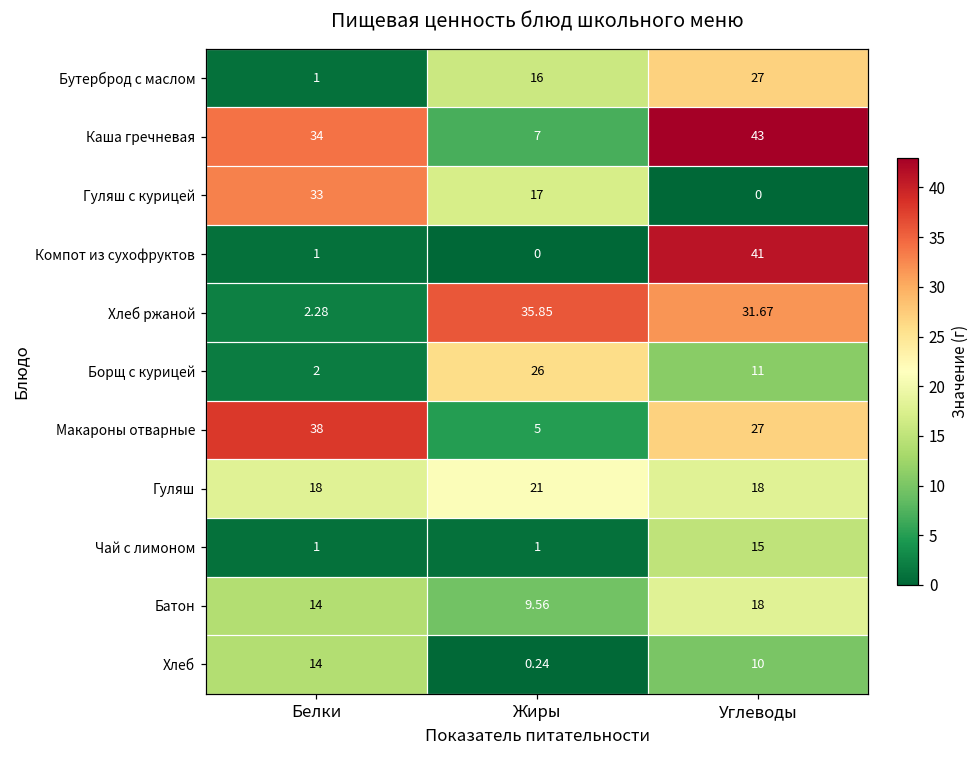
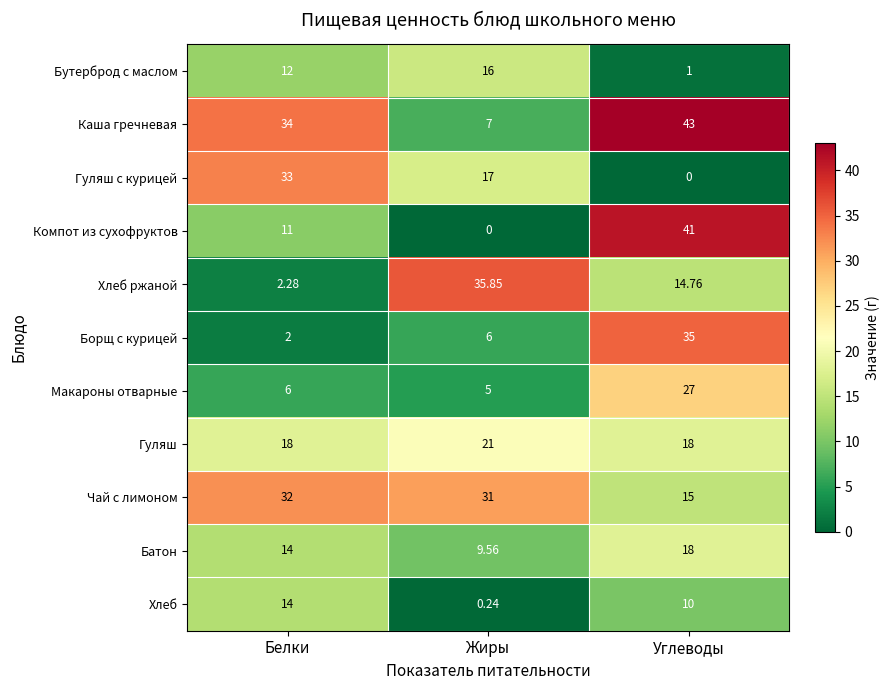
Бутерброд с маслом, Белки: 1 -> 12
Бутерброд с маслом, Углеводы: 27 -> 1
Компот из сухофруктов, Белки: 1 -> 11
Хлеб ржаной, Углеводы: 31.67 -> 14.76
Борщ с курицей, Жиры: 26 -> 6
Борщ с курицей, Углеводы: 11 -> 35
Макароны отварные, Белки: 38 -> 6
Чай с лимоном, Белки: 1 -> 32
Чай с лимоном, Жиры: 1 -> 31
